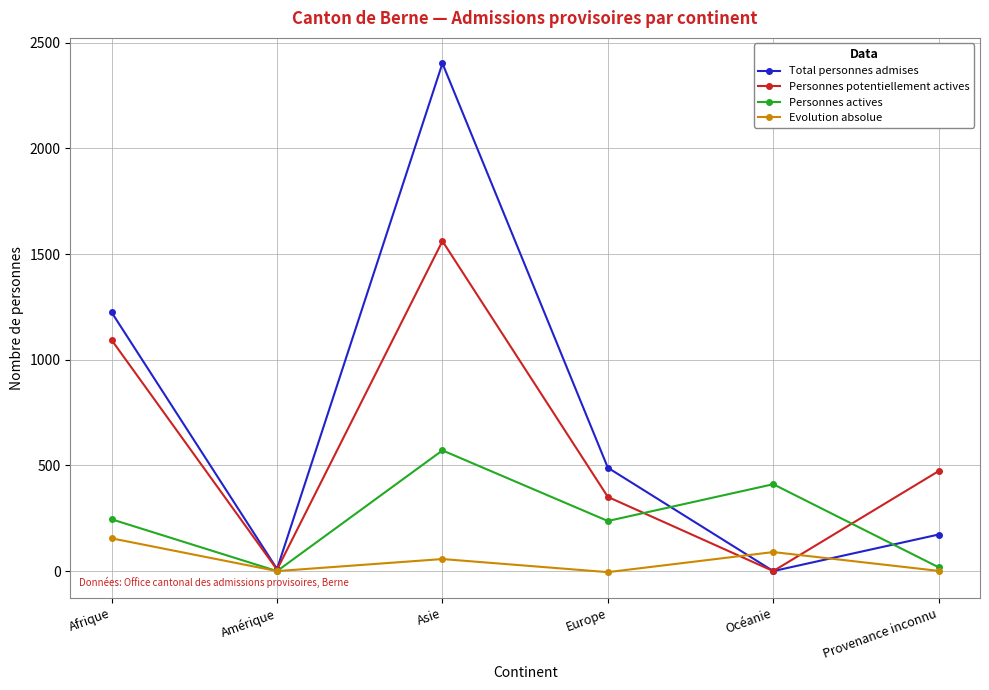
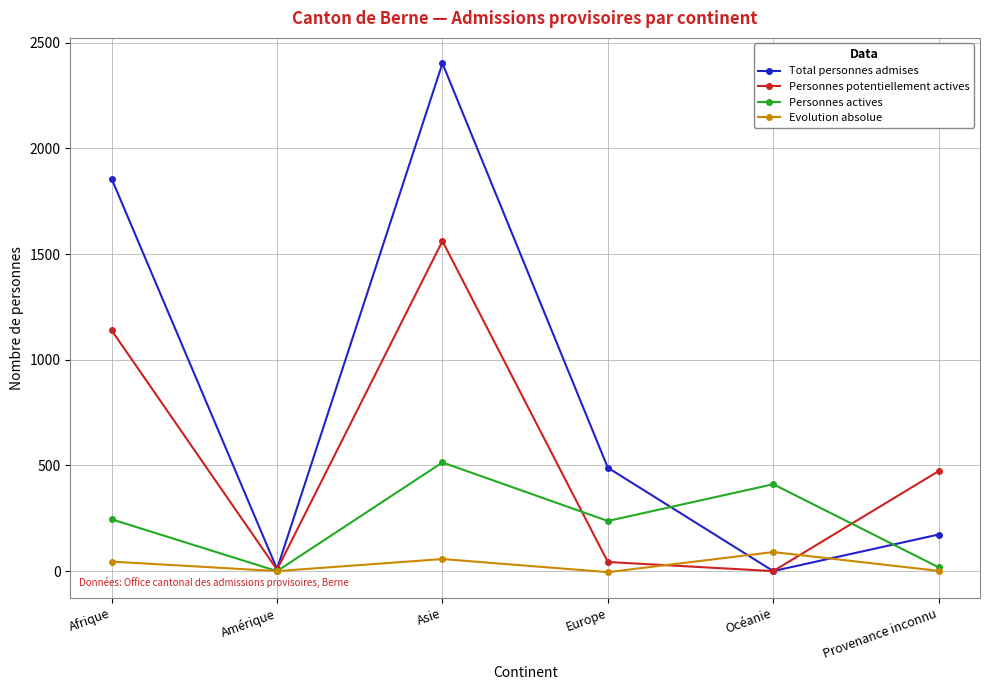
Total personnes admises, Afrique: 1220 -> 1860
Personnes potentiellement actives, Afrique: 1090 -> 1140
Evolution absolue, Afrique: 160 -> 50
Personnes actives, Asie: 570 -> 510
Personnes potentiellement actives, Europe: 350 -> 40
